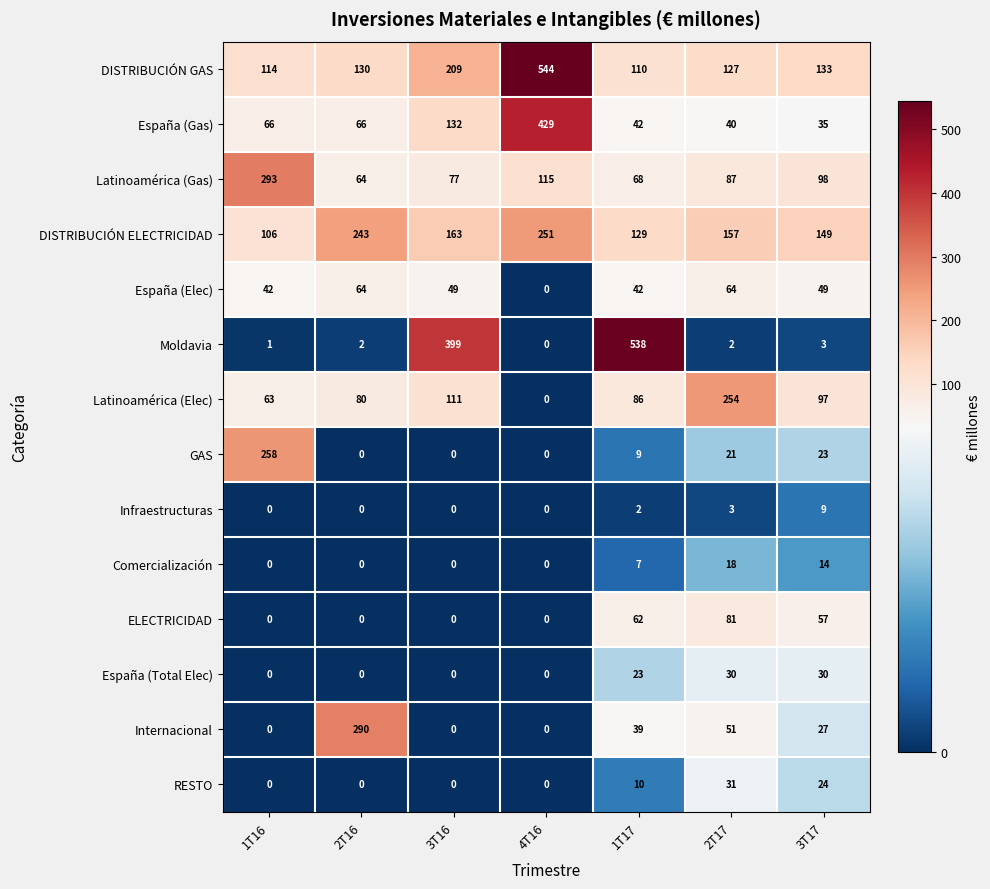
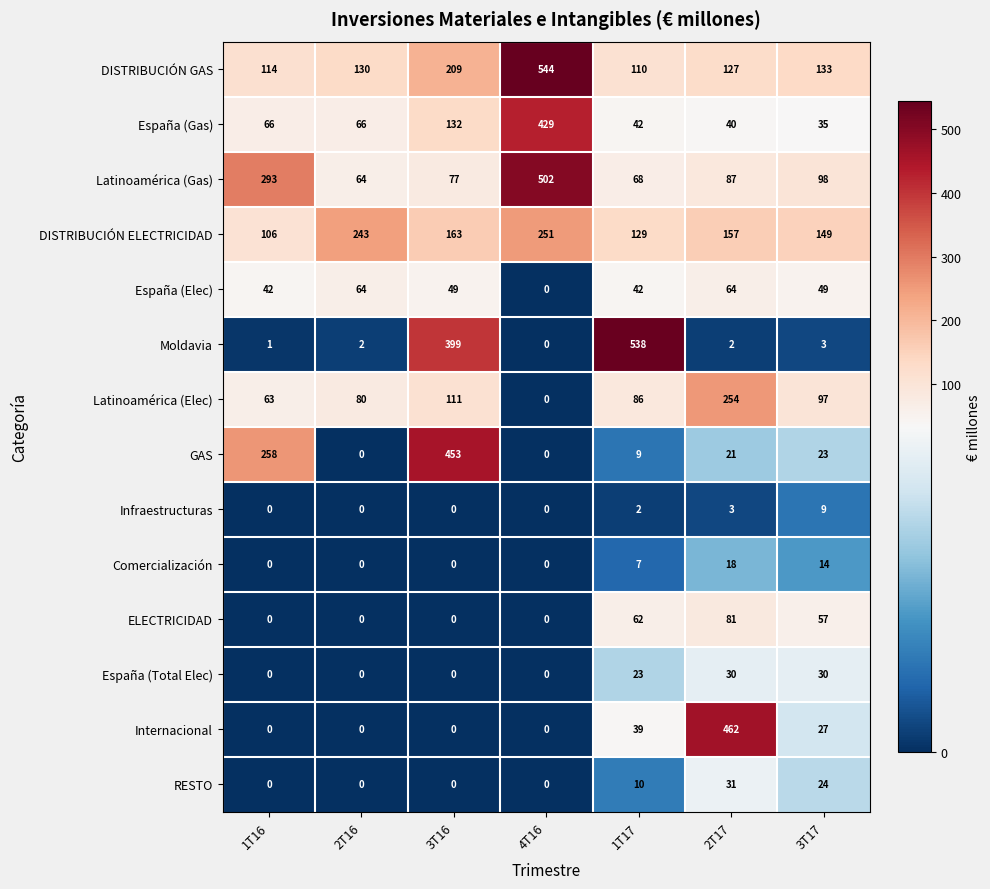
Latinoamérica (Gas), 4T16: 115 -> 502
GAS, 3T16: 0 -> 453
Internacional, 2T16: 290 -> 0
Internacional, 2T17: 51 -> 462
